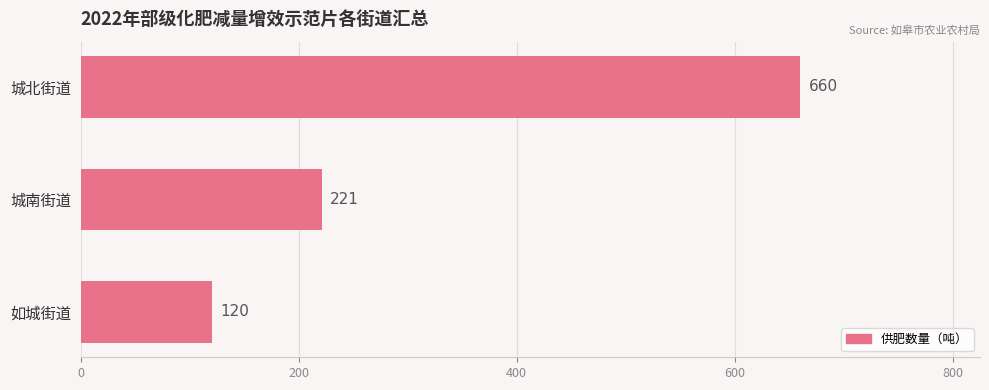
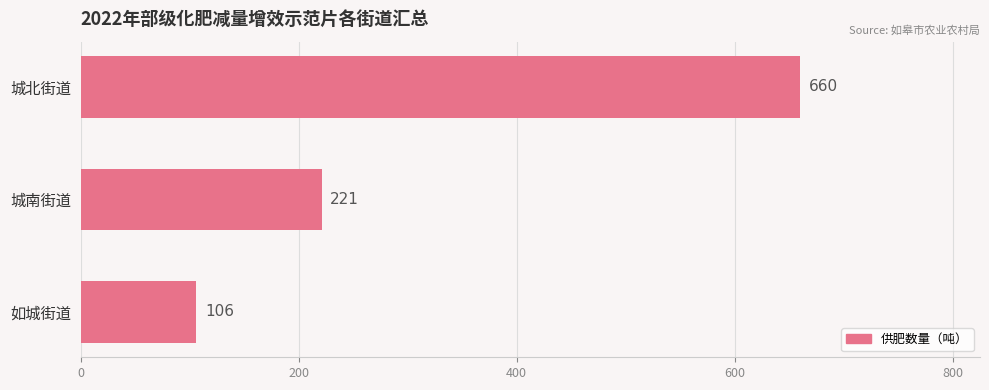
如城街道: 120 -> 106
